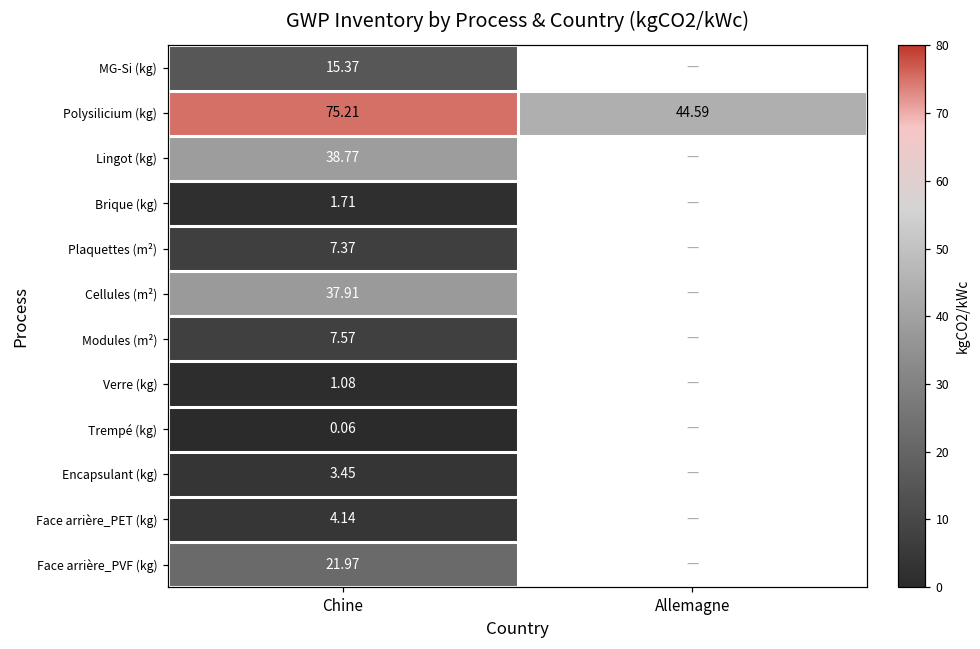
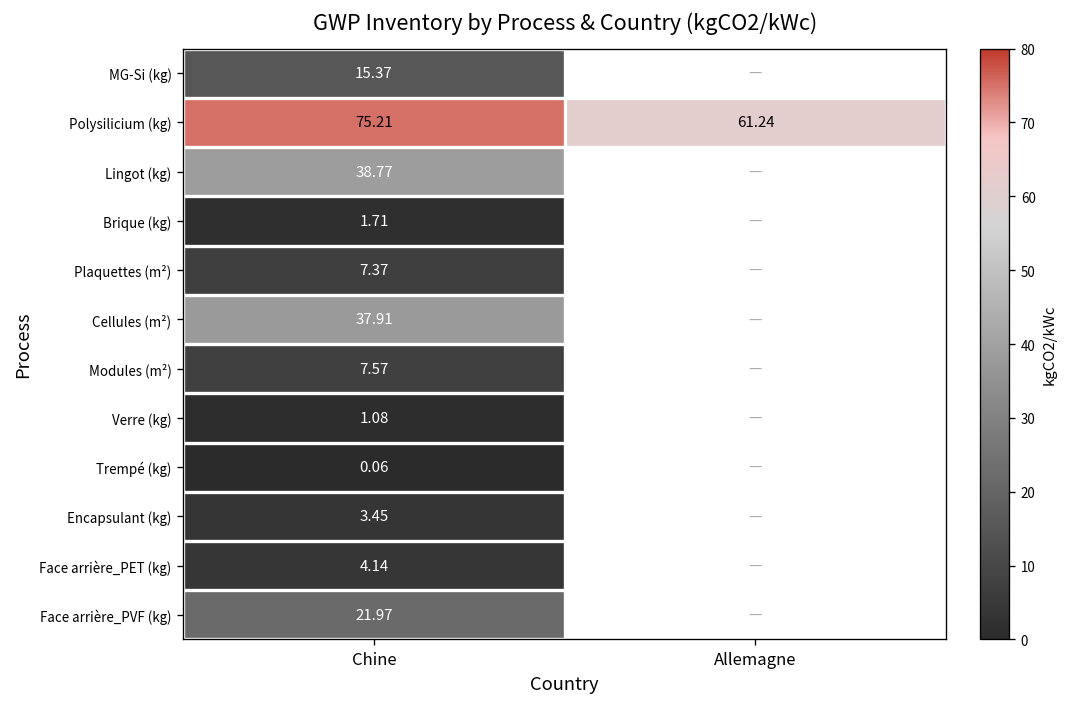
Polysilicium (kg), Allemagne: 44.59 -> 61.24
